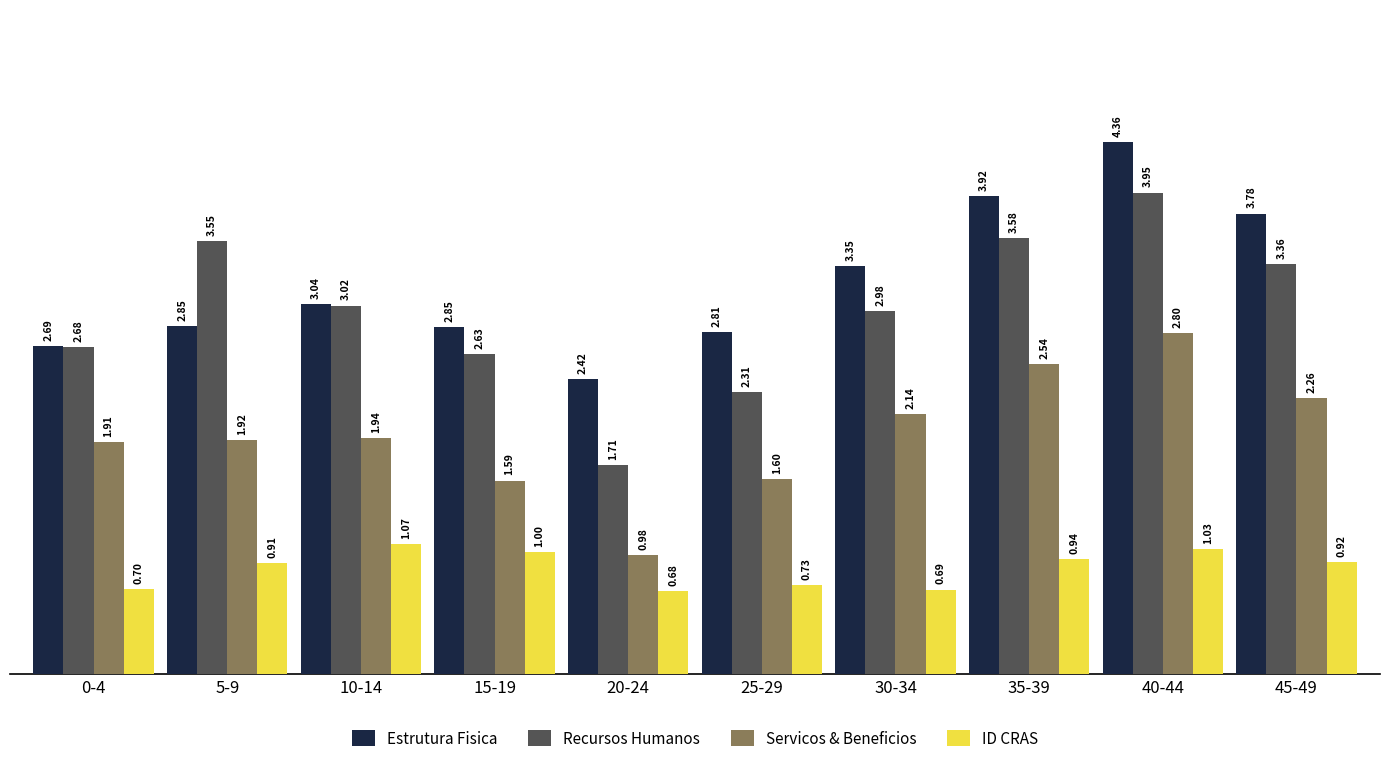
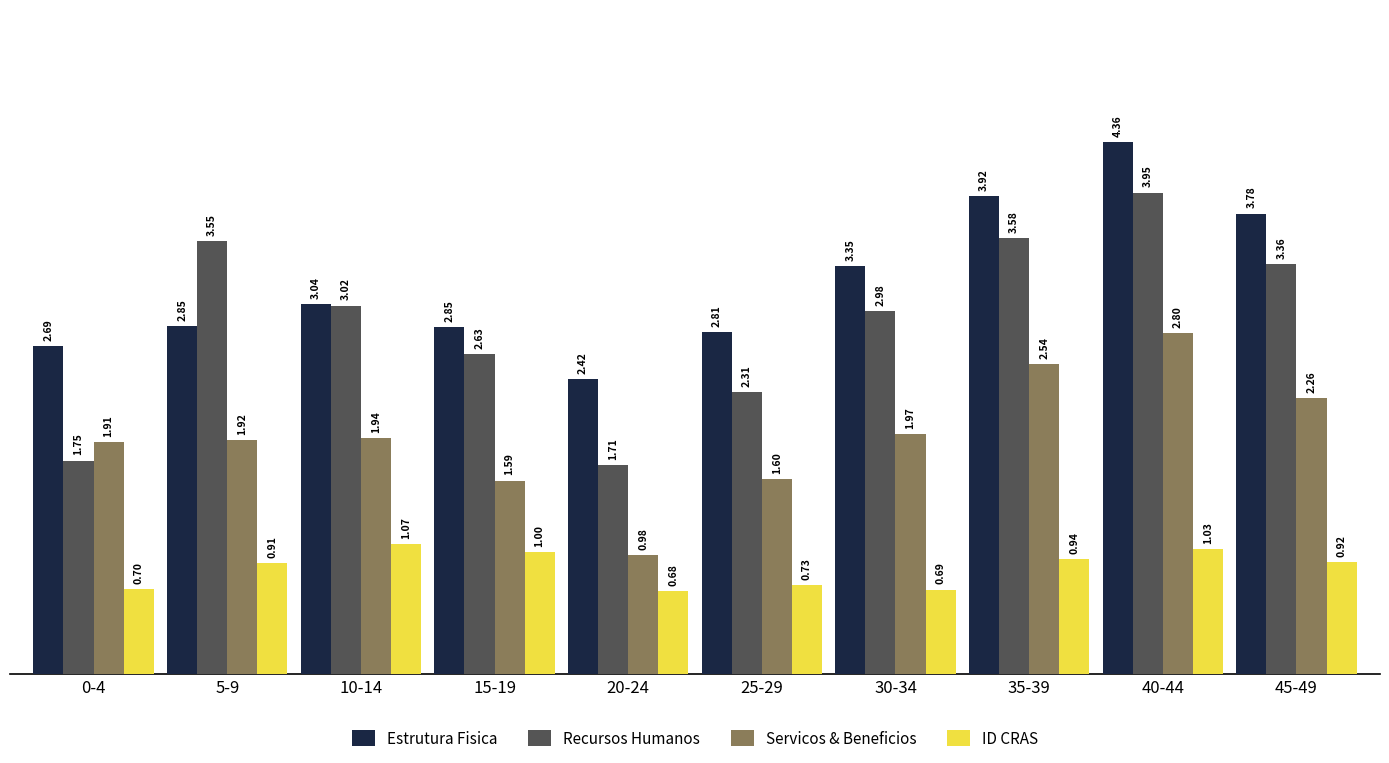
Recursos Humanos, 0-4: 2.68 -> 1.75
Servicos & Beneficios, 30-34: 2.14 -> 1.97
